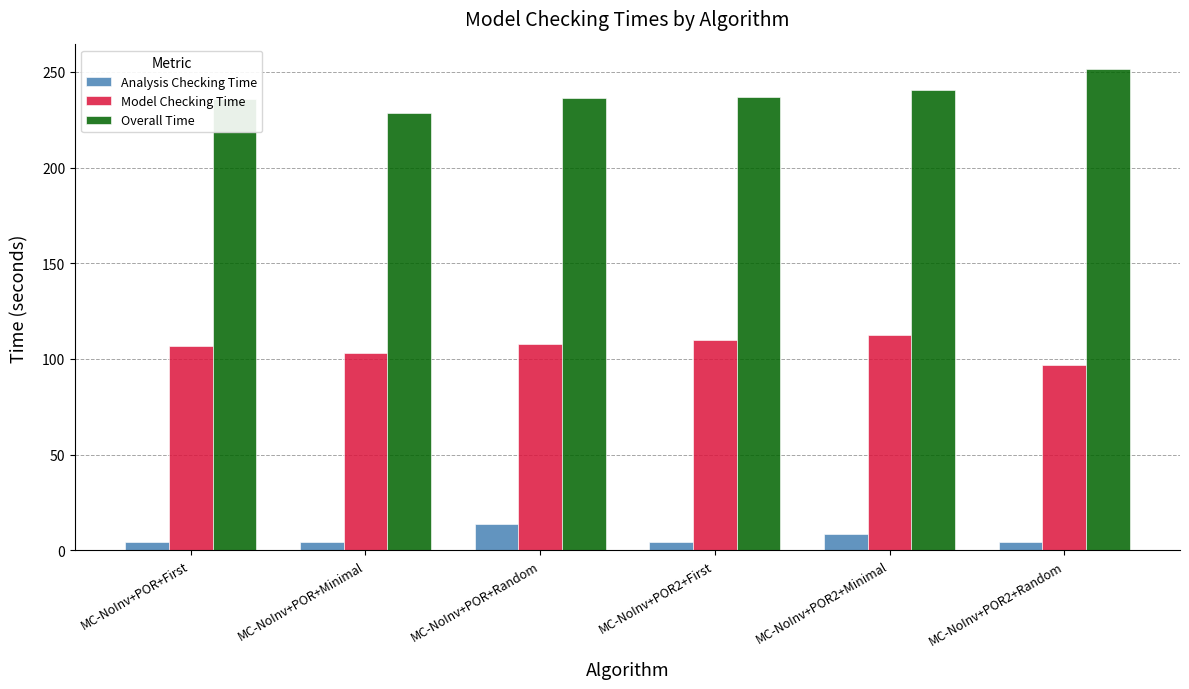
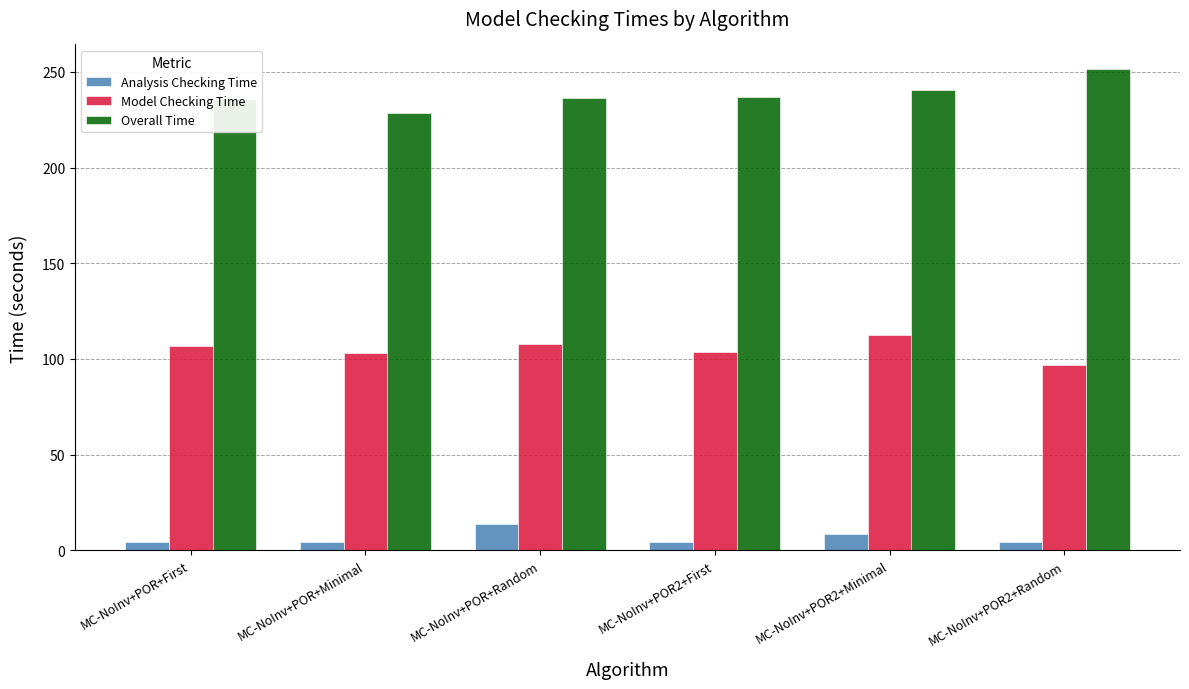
Model Checking Time, MC-NoInv+POR2+First: 110 -> 104
